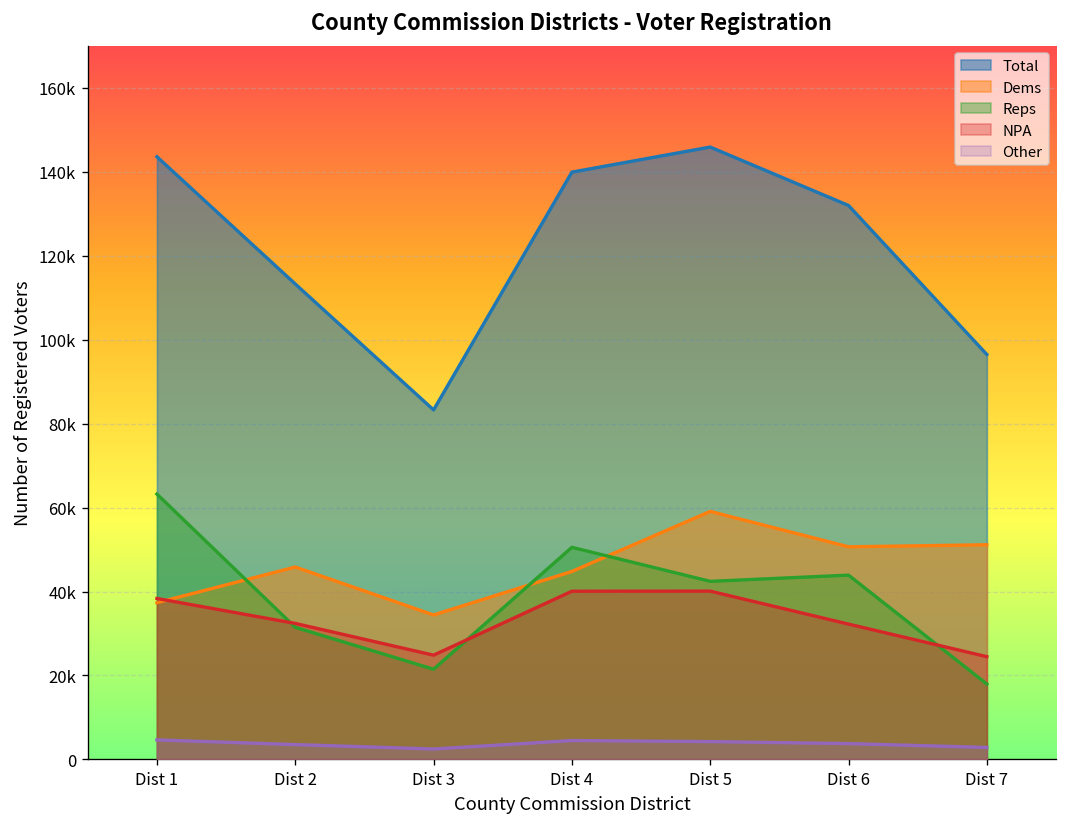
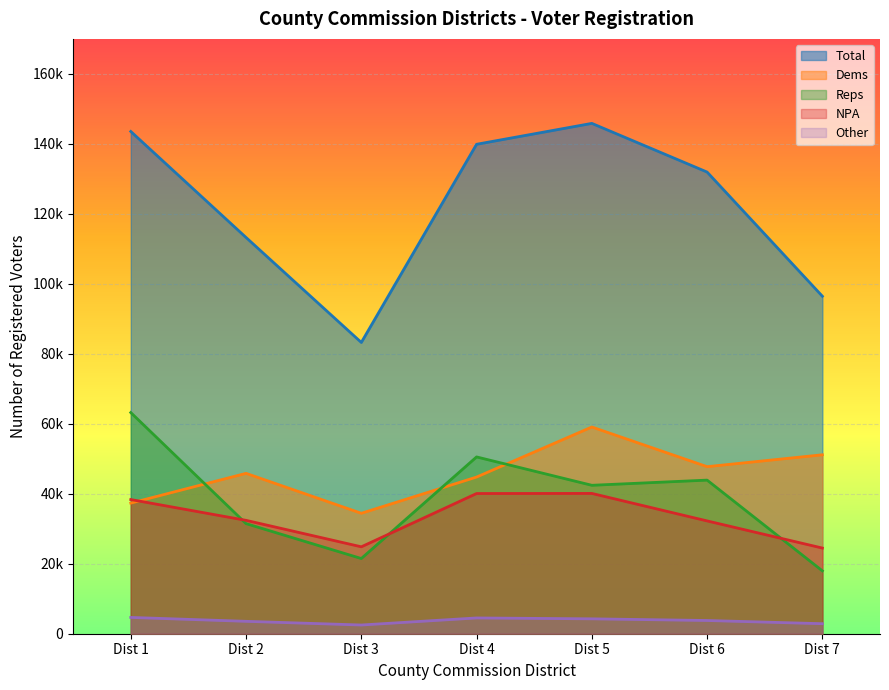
Dems, Dist 6: 51000 -> 48000
